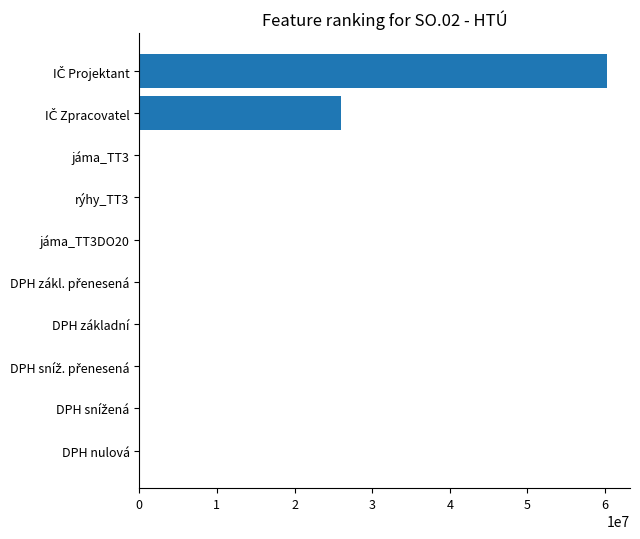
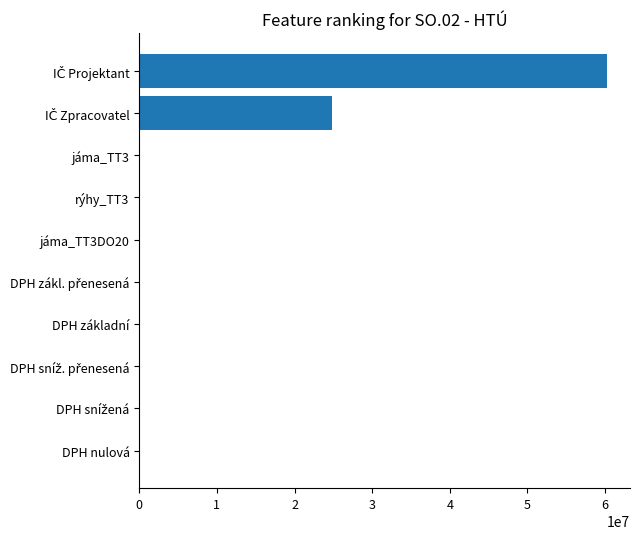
IČ Zpracovatel: 26000000 -> 25000000
